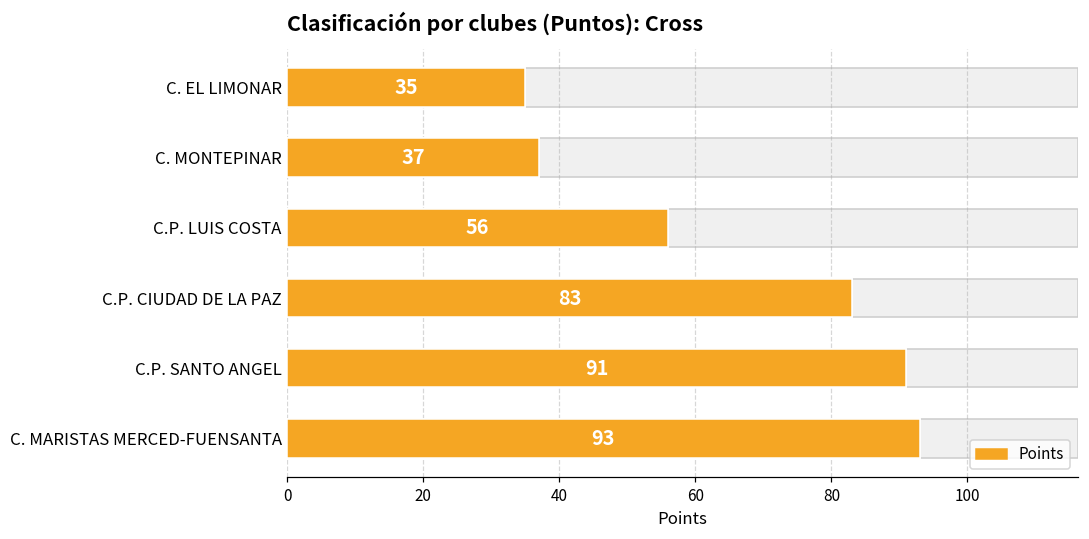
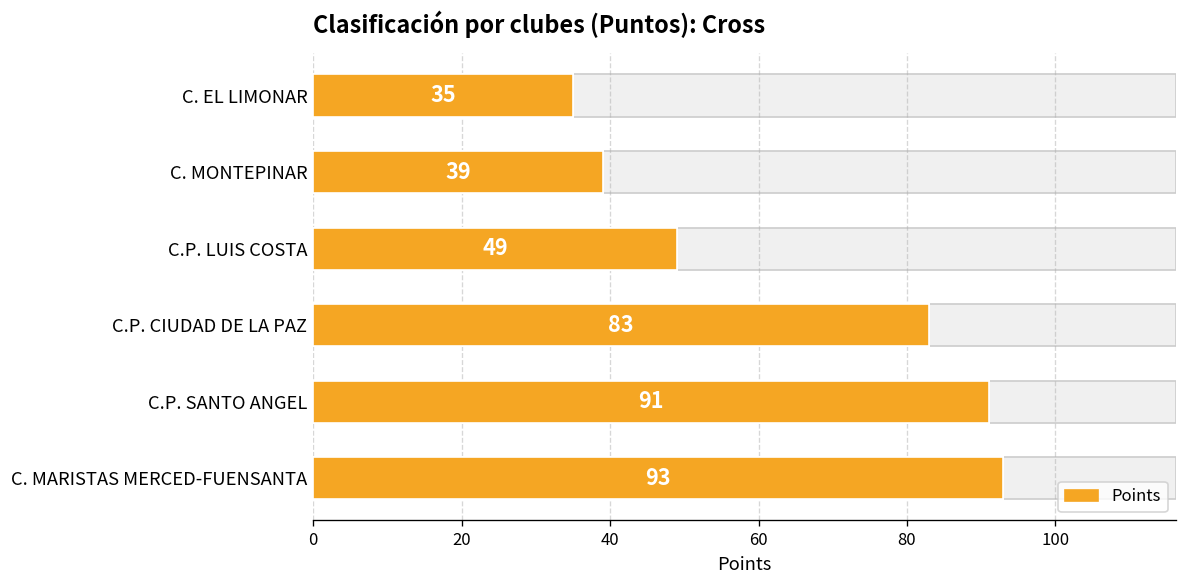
C. MONTEPINAR: 37 -> 39
C.P. LUIS COSTA: 56 -> 49
